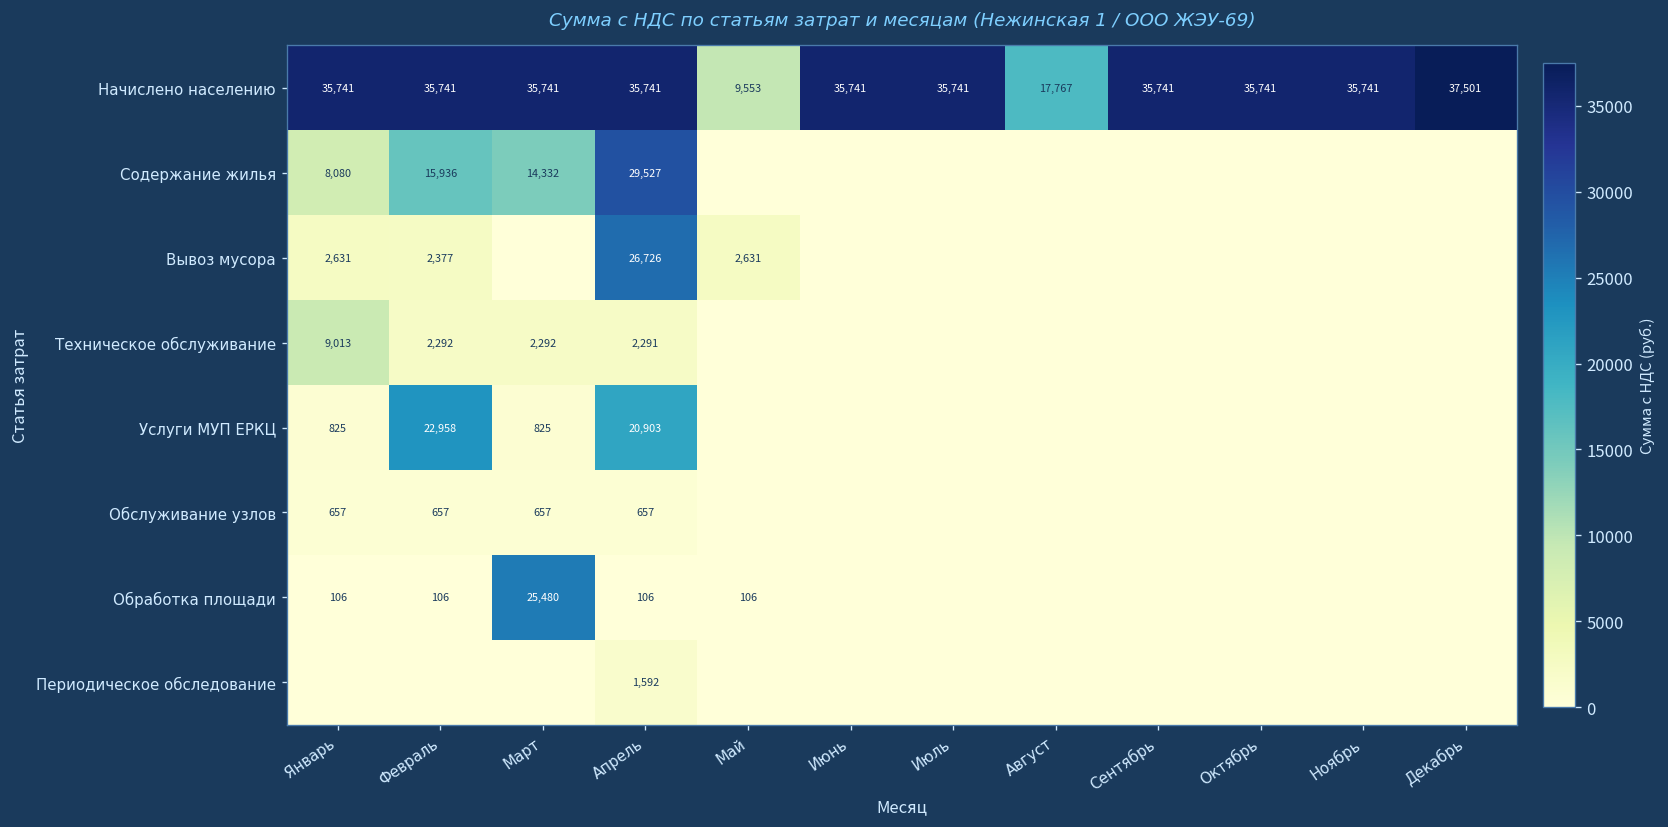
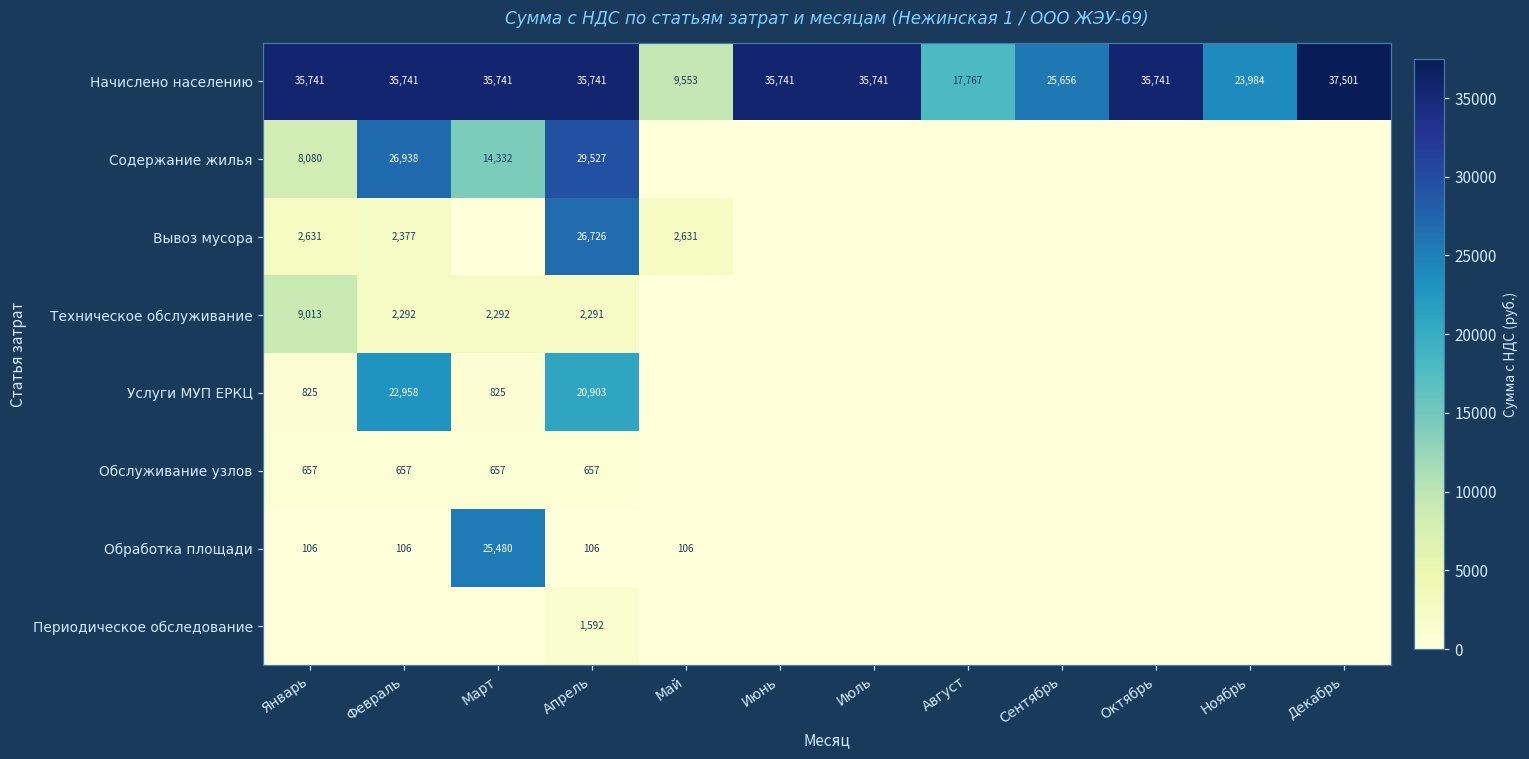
Начислено населению, Сентябрь: 35,741 -> 25,656
Начислено населению, Ноябрь: 35,741 -> 23,984
Содержание жилья, Февраль: 15,936 -> 26,938
